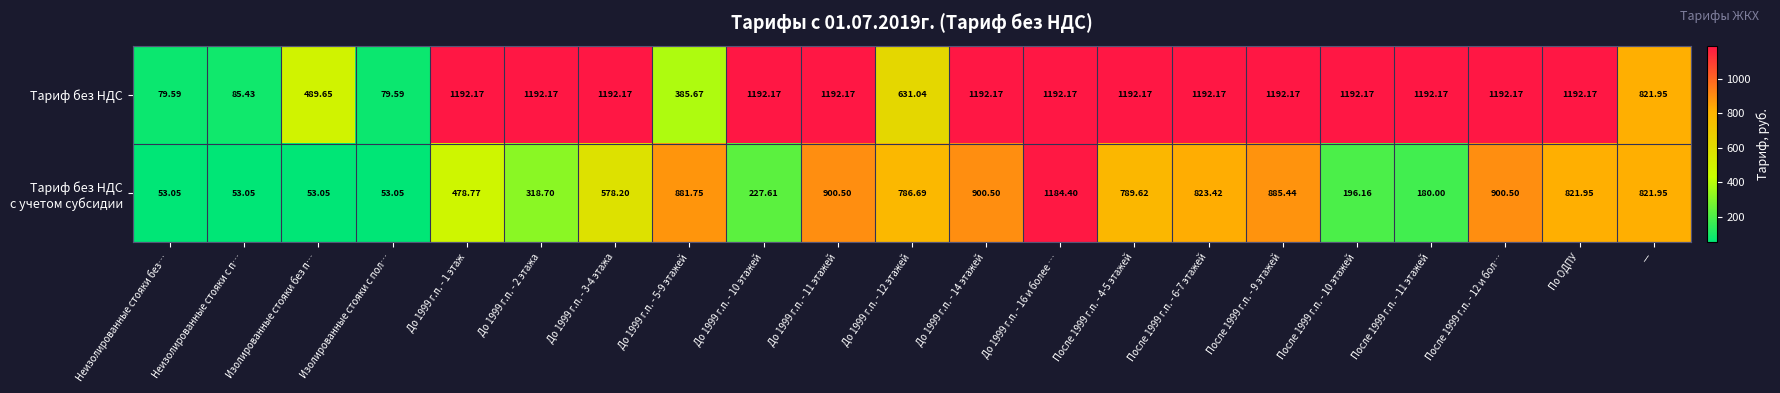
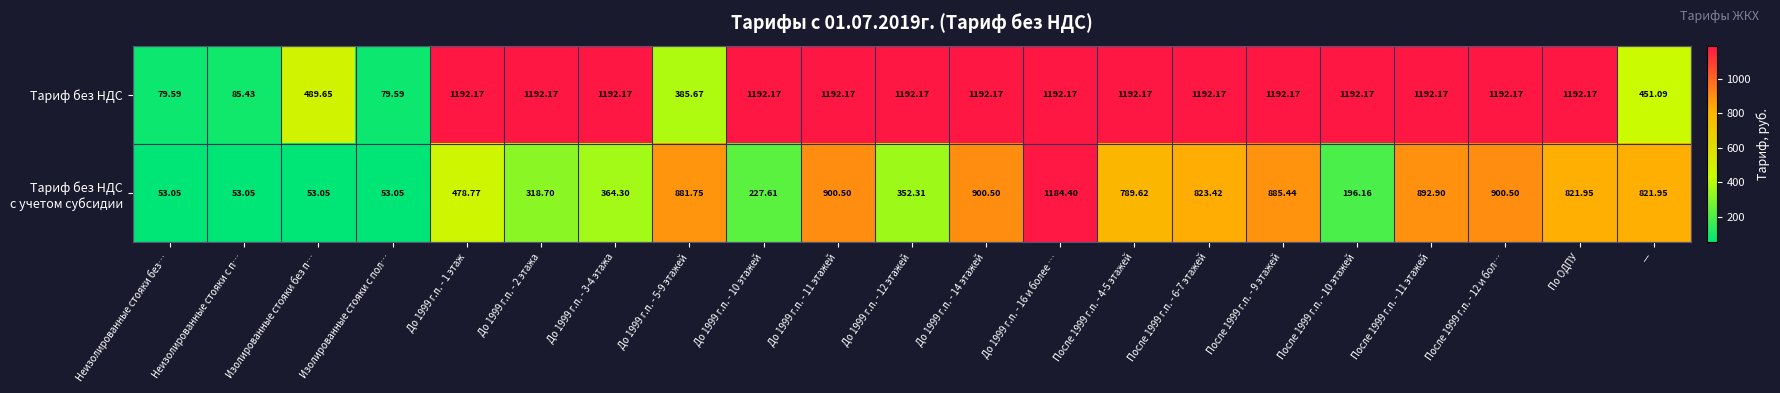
Тариф без НДС, До 1999 г.п. - 12 этажей: 631.04 -> 1192.17
Тариф без НДС, —: 821.95 -> 451.09
Тариф без НДС с учетом субсидии, До 1999 г.п. - 3-4 этажа: 578.20 -> 364.30
Тариф без НДС с учетом субсидии, До 1999 г.п. - 12 этажей: 786.69 -> 352.31
Тариф без НДС с учетом субсидии, После 1999 г.п. - 11 этажей: 180.00 -> 892.90
